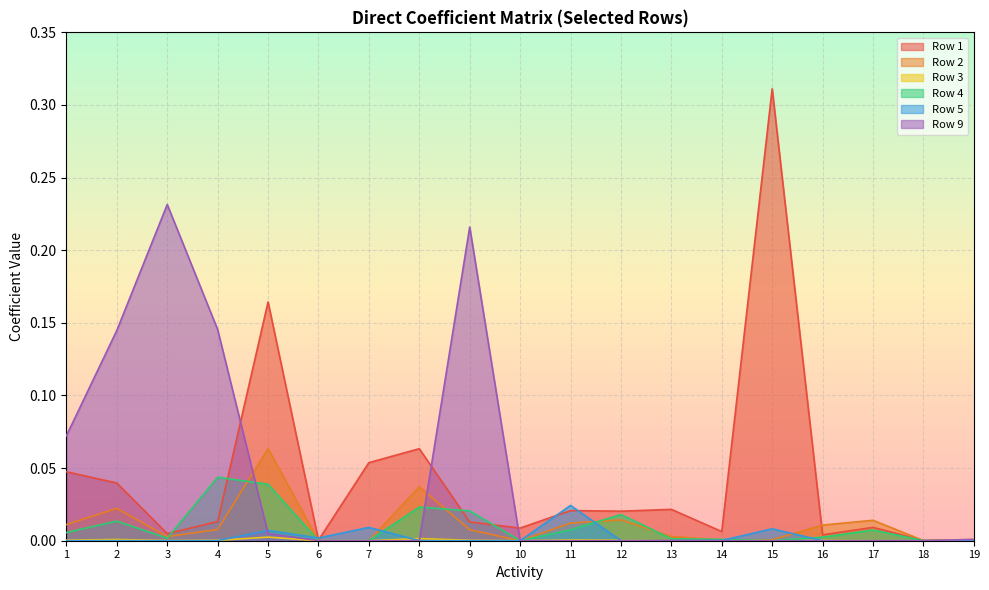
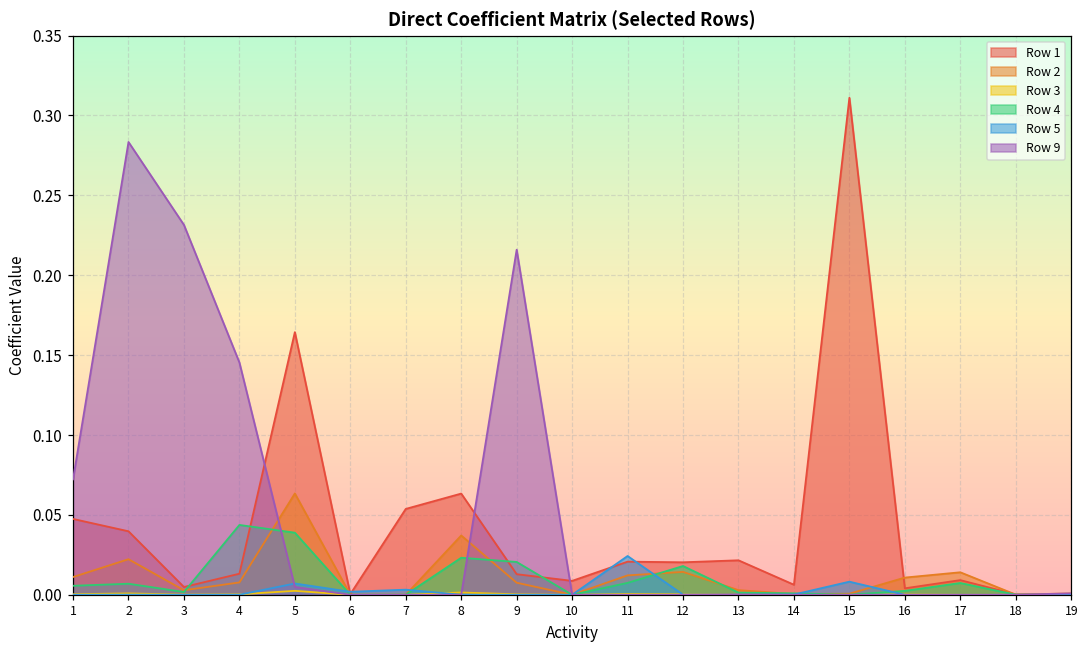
Row 4, 2: 0.013 -> 0.007
Row 9, 2: 0.145 -> 0.283
Row 5, 7: 0.009 -> 0.003
